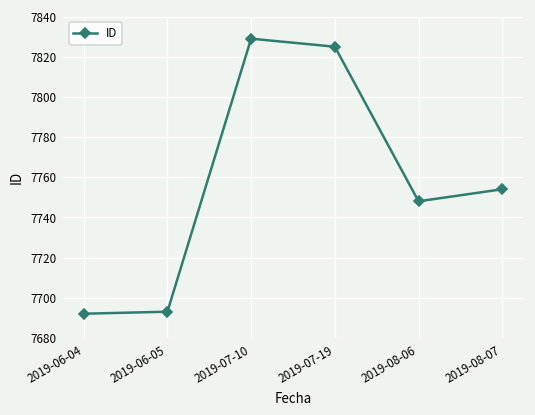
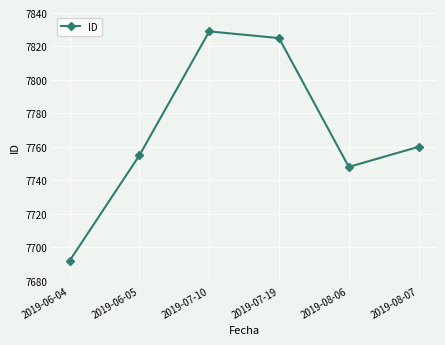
2019-06-05: 7693 -> 7755
2019-08-07: 7754 -> 7760
